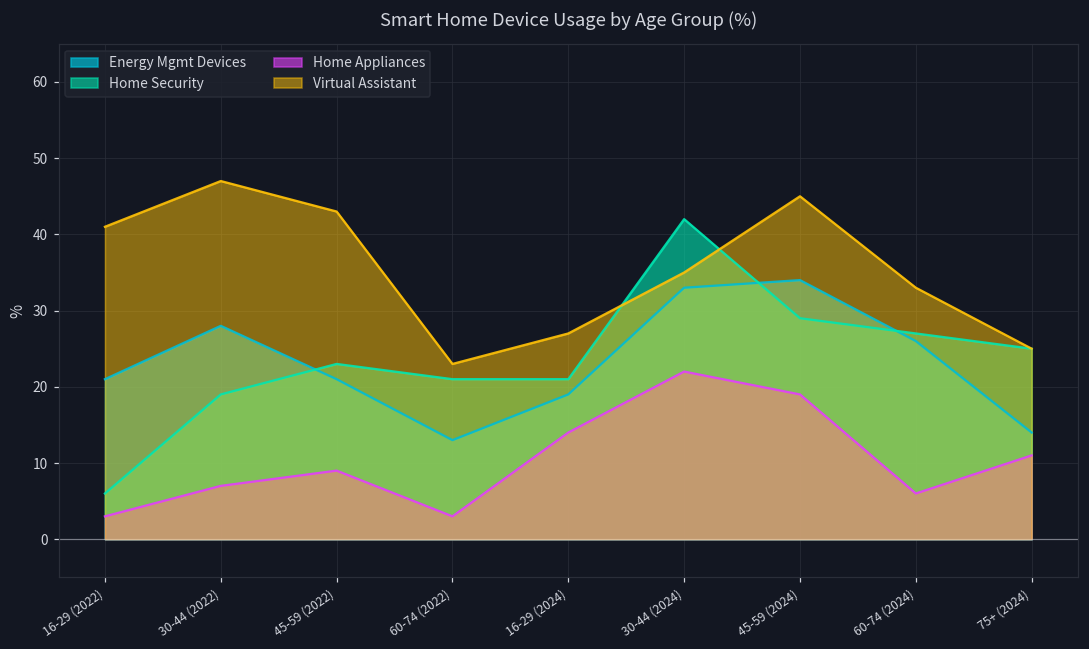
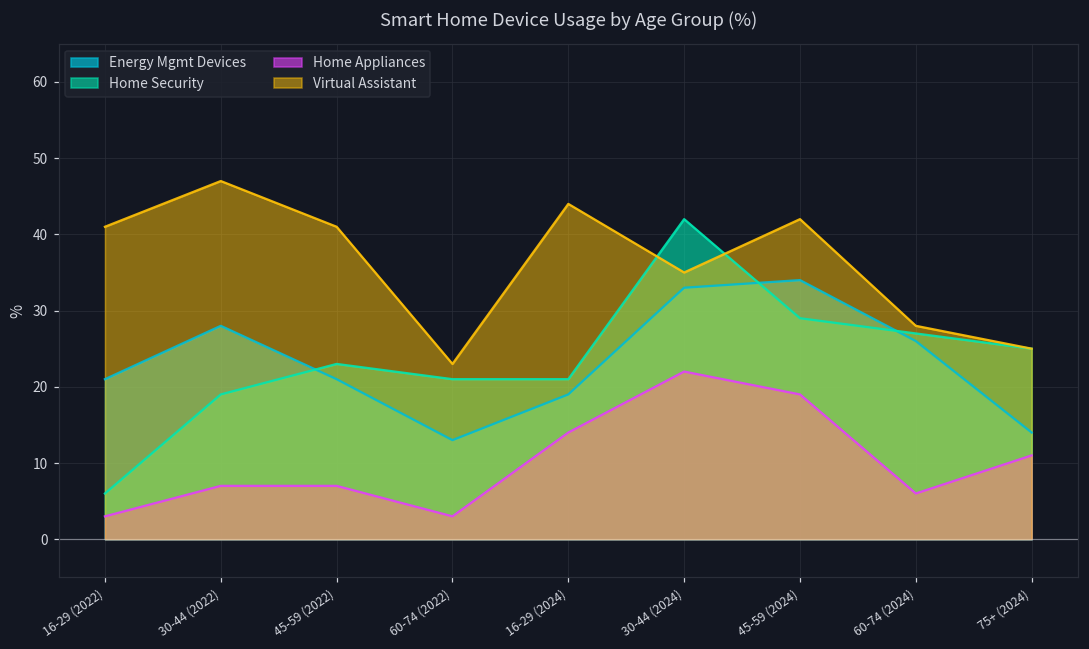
Home Appliances, 45-59 (2022): 9 -> 7
Virtual Assistant, 45-59 (2022): 43 -> 41
Virtual Assistant, 16-29 (2024): 27 -> 44
Virtual Assistant, 45-59 (2024): 45 -> 42
Virtual Assistant, 60-74 (2024): 33 -> 28
